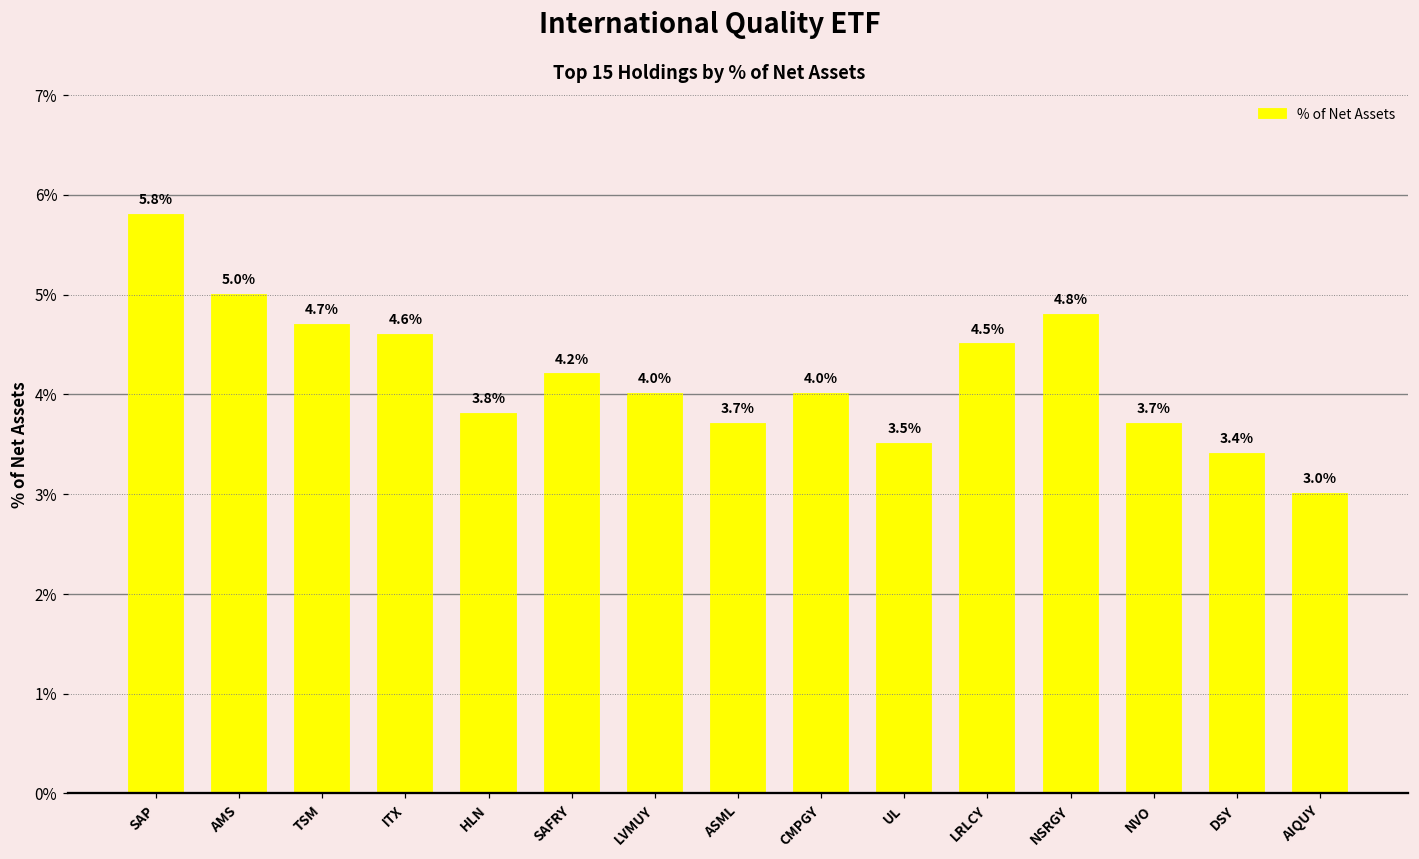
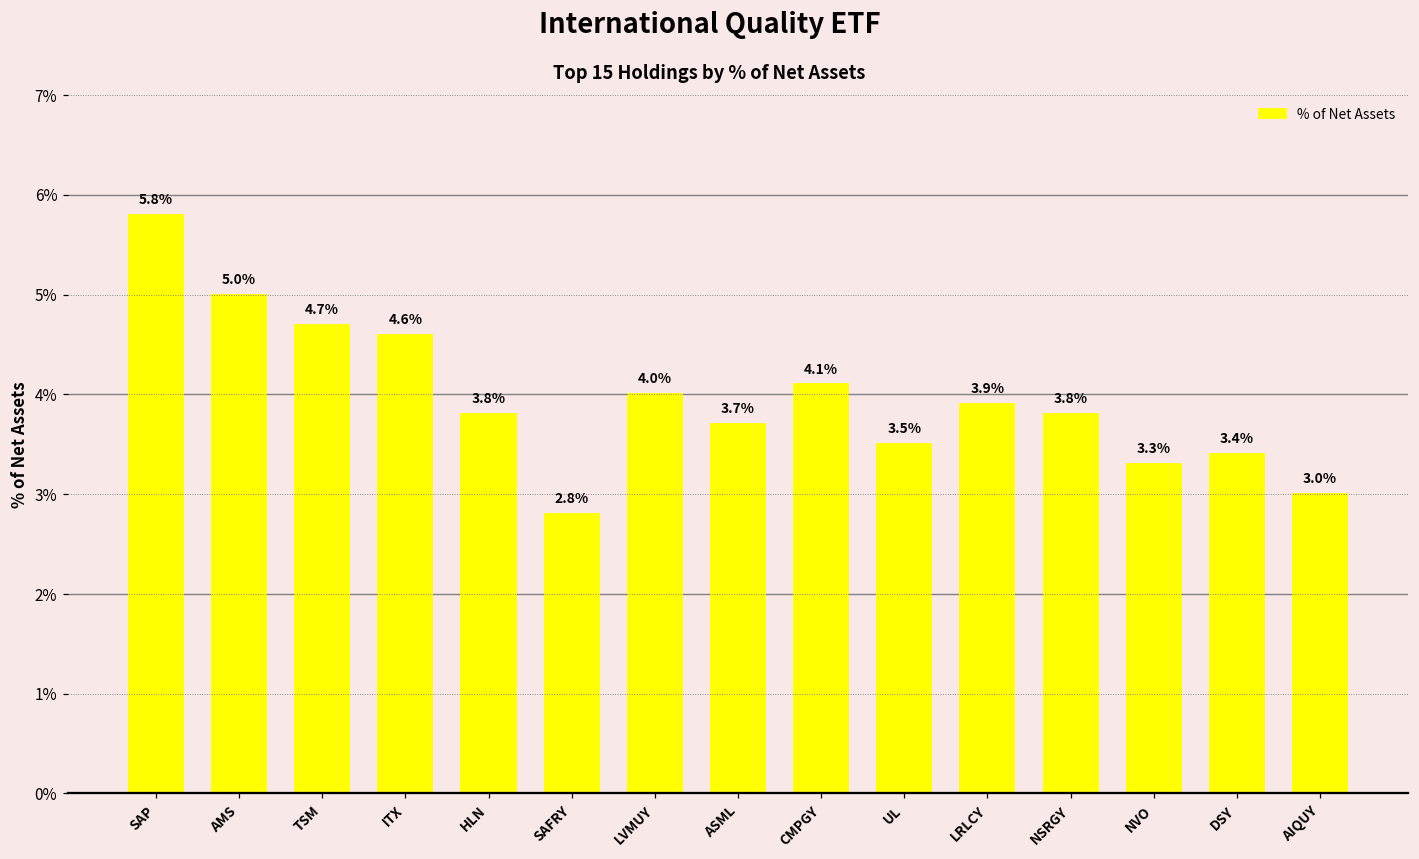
SAFRY: 4.2% -> 2.8%
CMPGY: 4.0% -> 4.1%
LRLCY: 4.5% -> 3.9%
NSRGY: 4.8% -> 3.8%
NVO: 3.7% -> 3.3%
